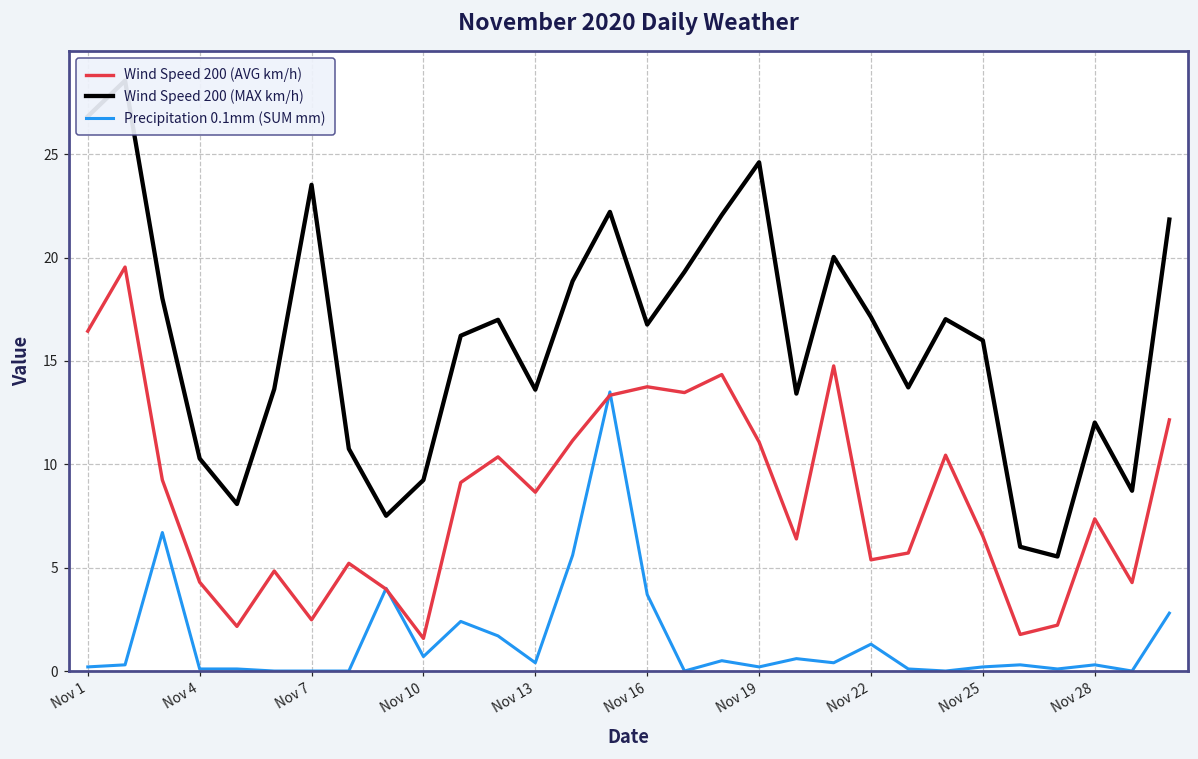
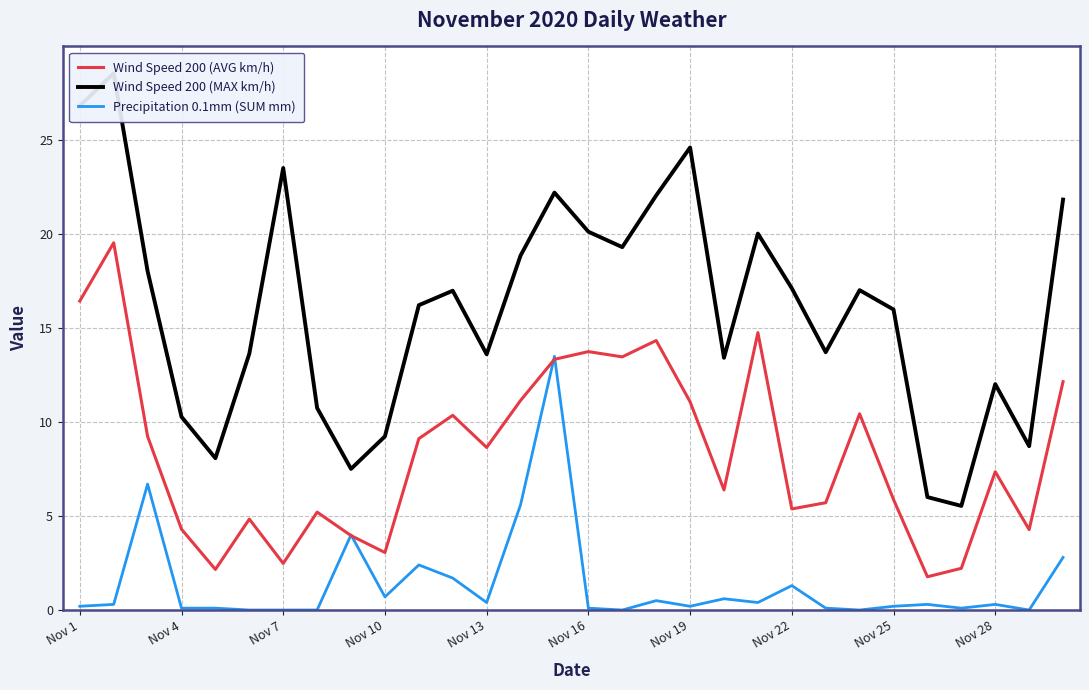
Wind Speed 200 (AVG km/h), Nov 10: 1.6 -> 3.1
Wind Speed 200 (MAX km/h), Nov 16: 16.8 -> 20.1
Precipitation 0.1mm (SUM mm), Nov 16: 3.7 -> 0.1
Wind Speed 200 (AVG km/h), Nov 25: 6.5 -> 5.9
